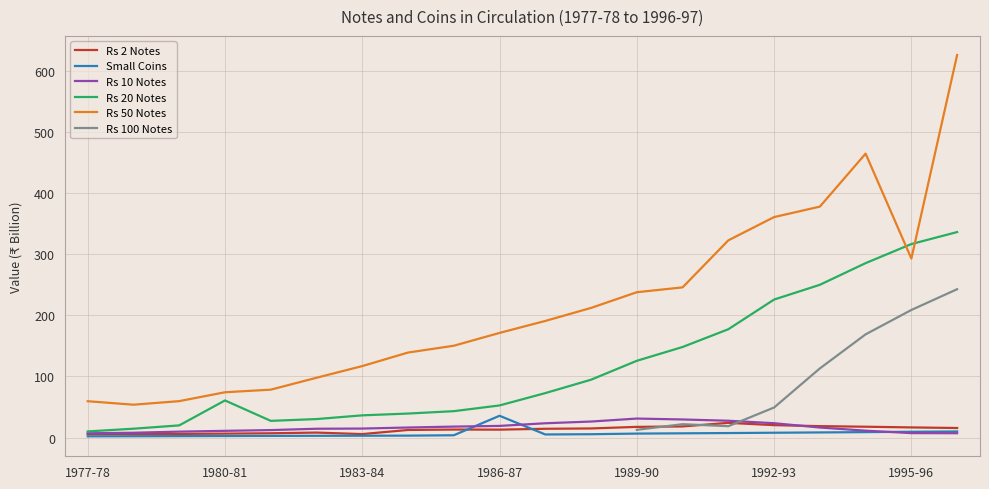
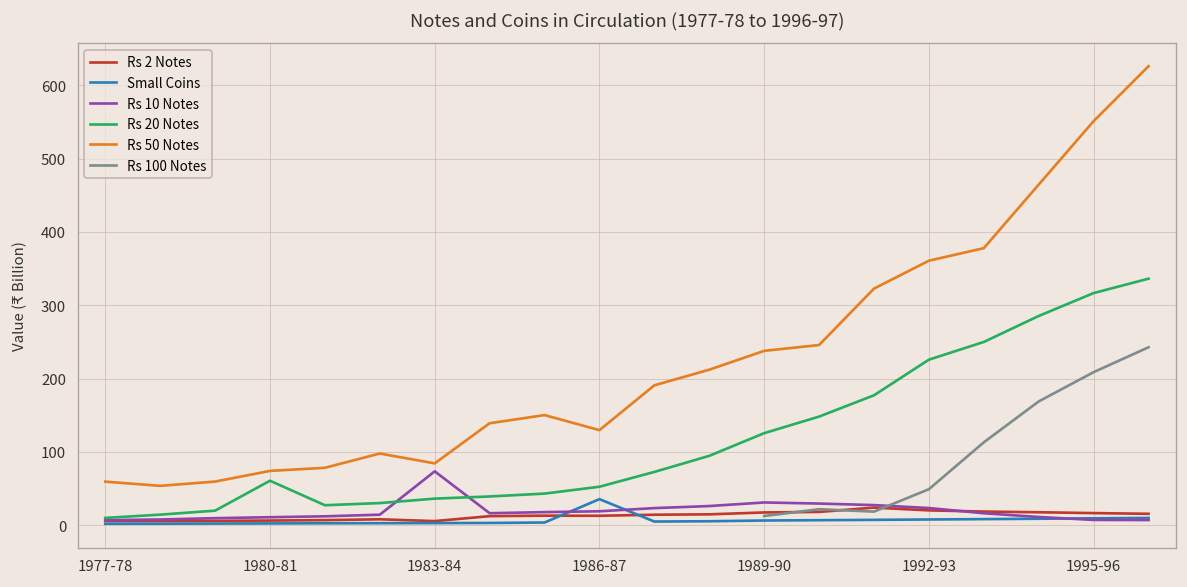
Rs 10 Notes, 1983-84: 10 -> 70
Rs 50 Notes, 1983-84: 120 -> 80
Rs 50 Notes, 1986-87: 170 -> 130
Rs 50 Notes, 1995-96: 290 -> 550
